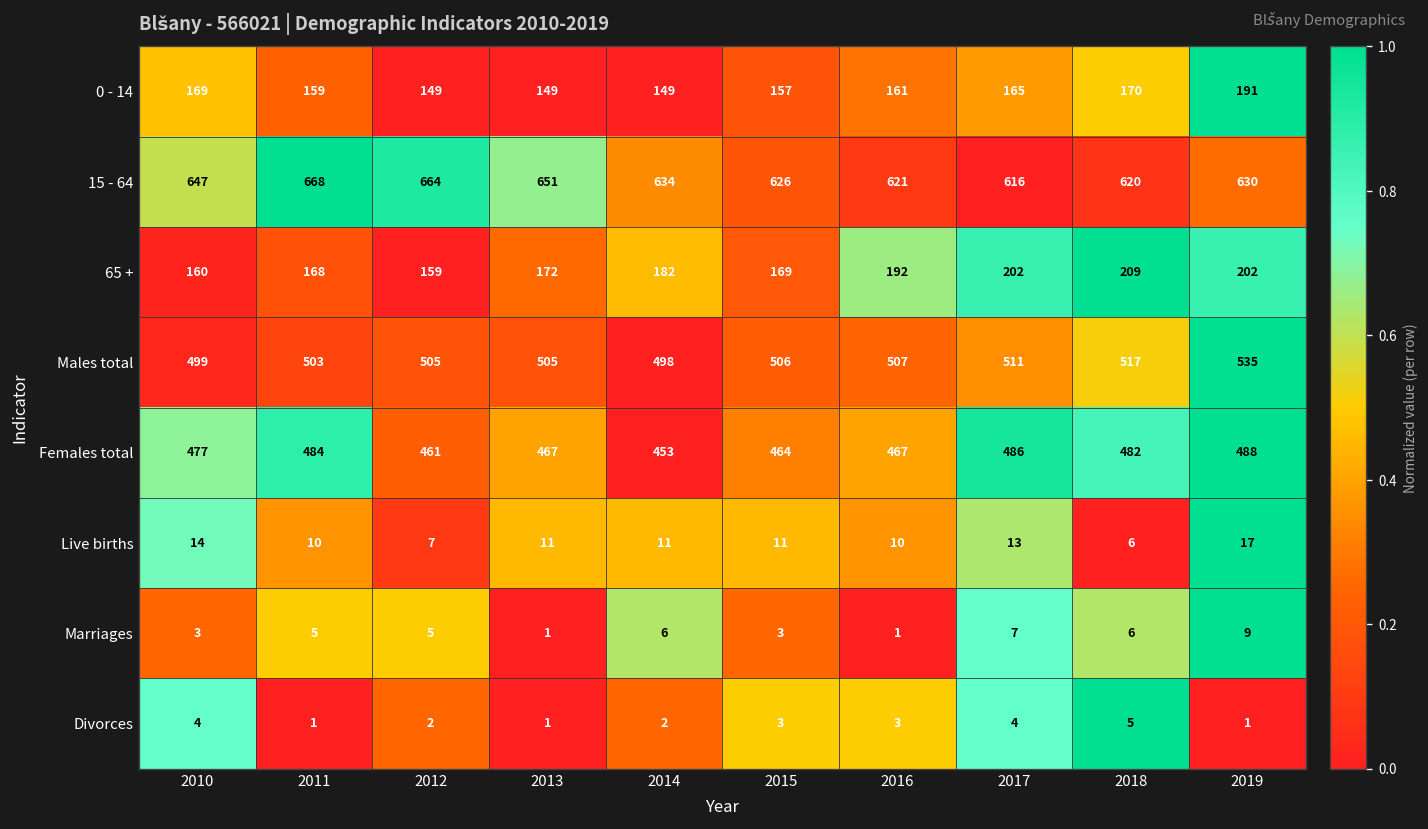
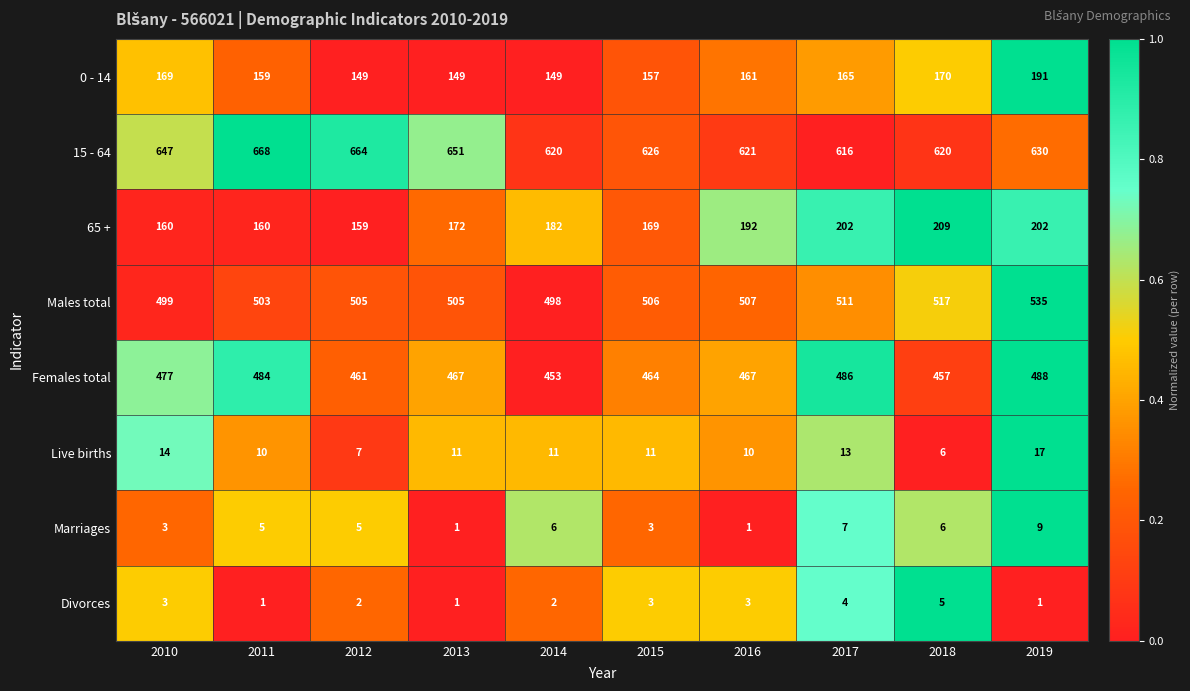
15 - 64, 2014: 634 -> 620
65 +, 2011: 168 -> 160
Females total, 2018: 482 -> 457
Divorces, 2010: 4 -> 3
